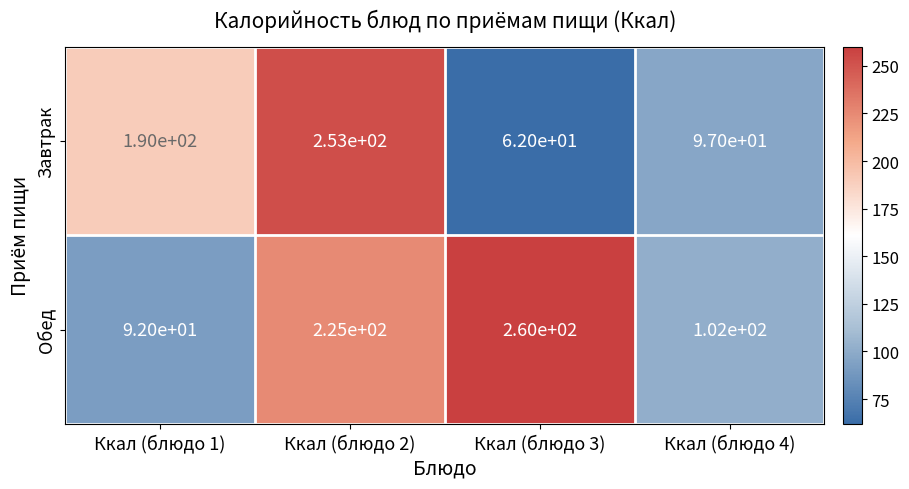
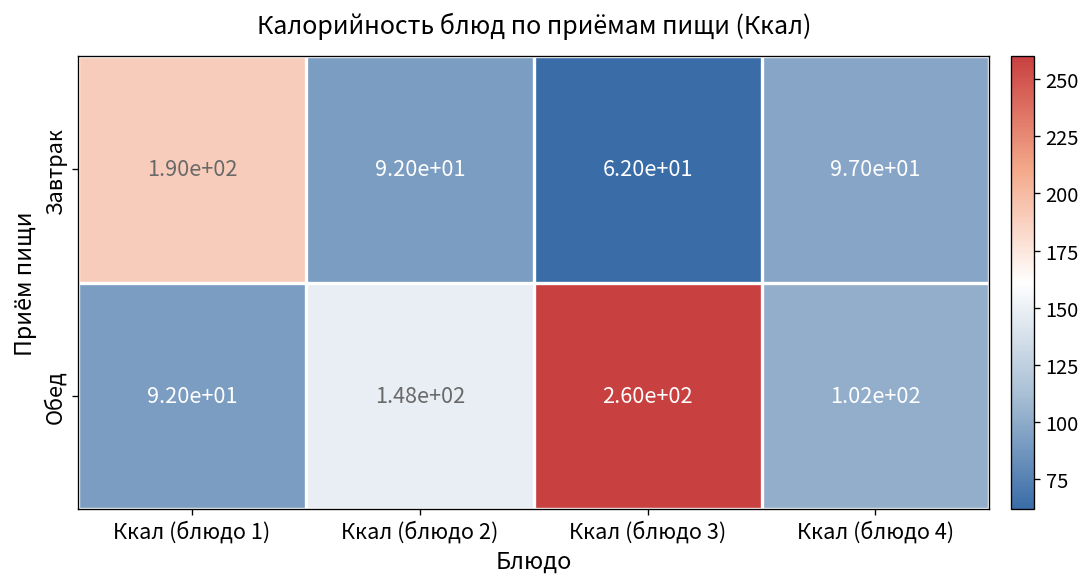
Завтрак, Ккал (блюдо 2): 2.53e+02 -> 9.20e+01
Обед, Ккал (блюдо 2): 2.25e+02 -> 1.48e+02
